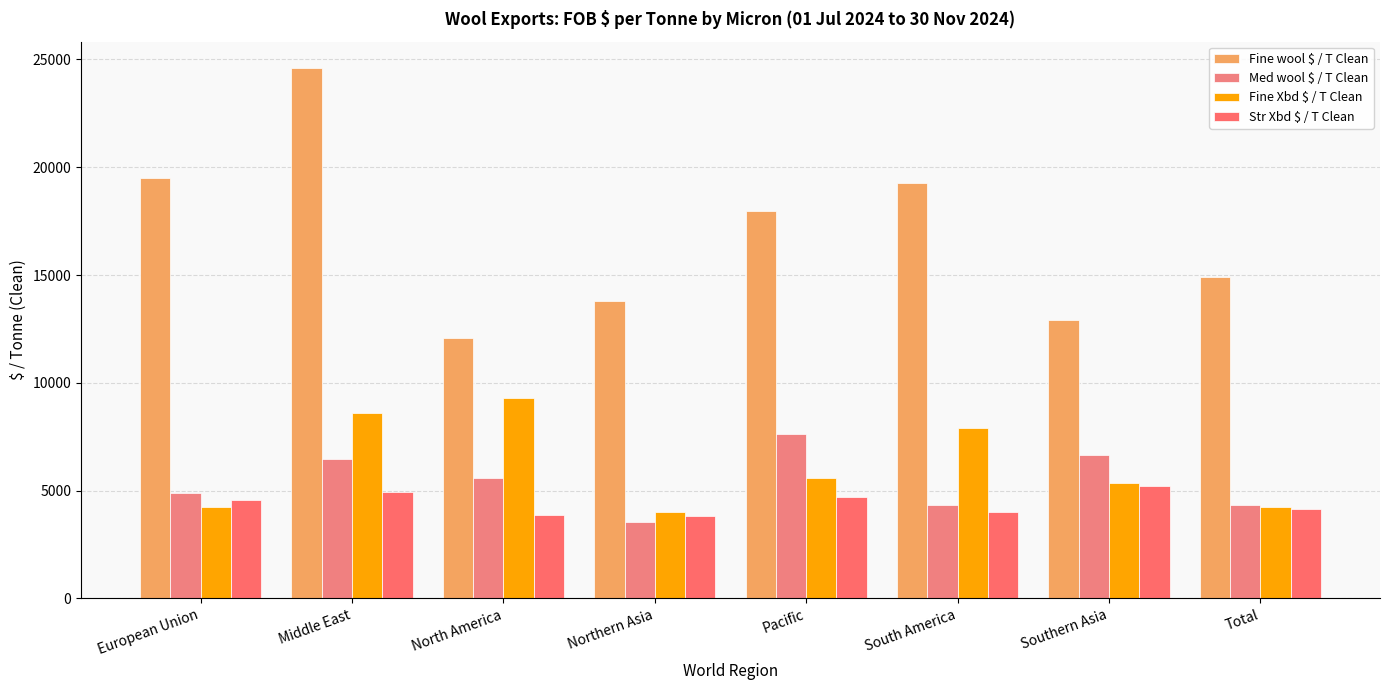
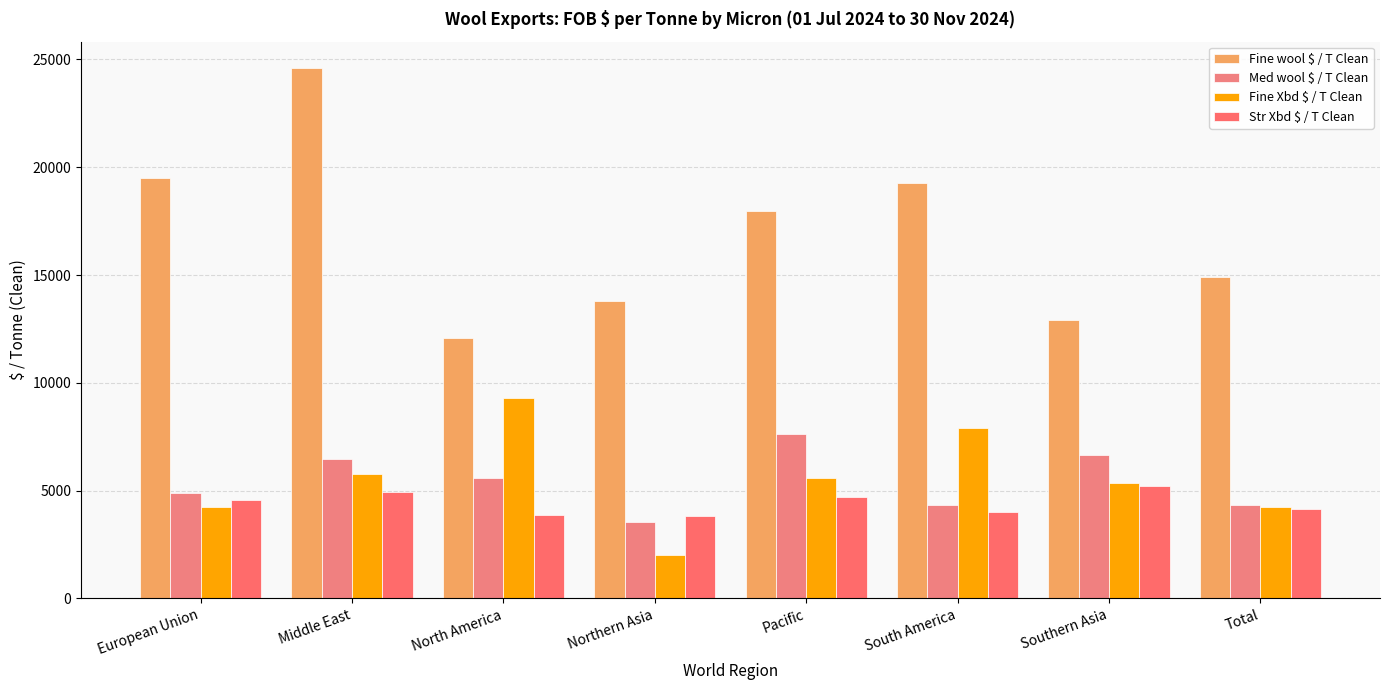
Fine Xbd $ / T Clean, Middle East: 8600 -> 5800
Fine Xbd $ / T Clean, Northern Asia: 4000 -> 2000
